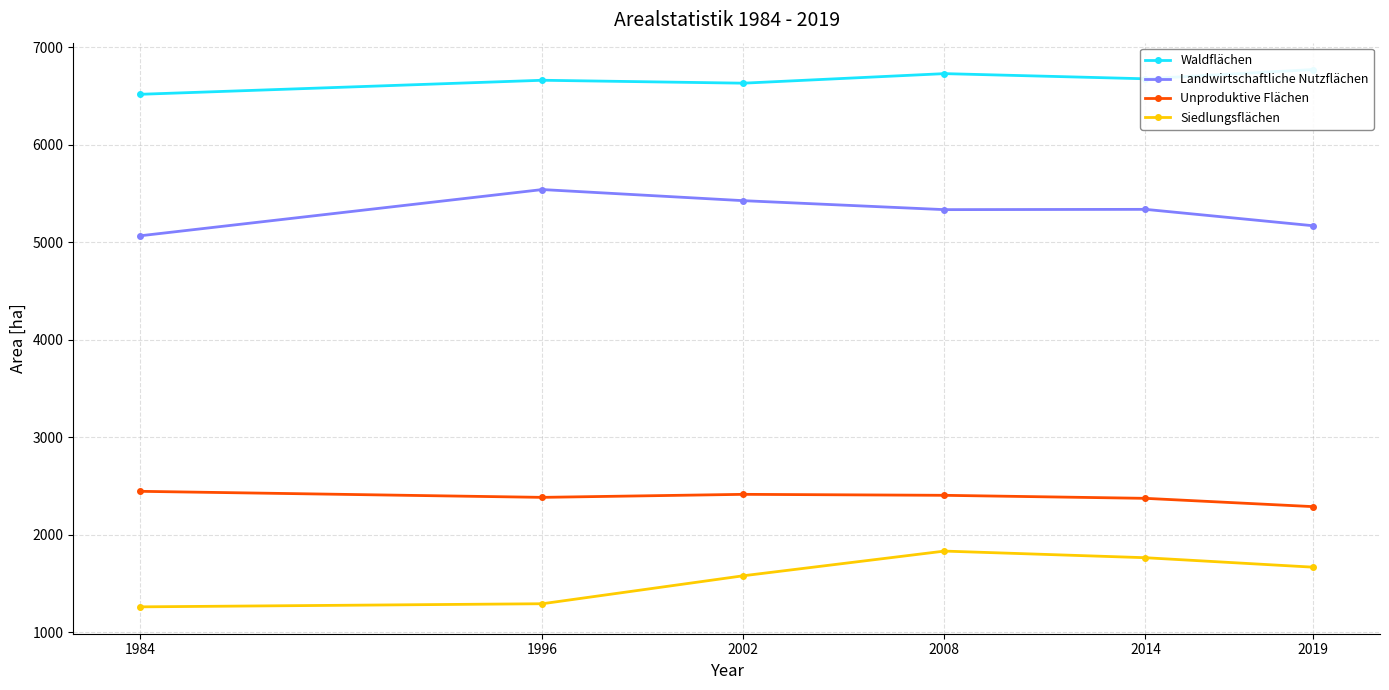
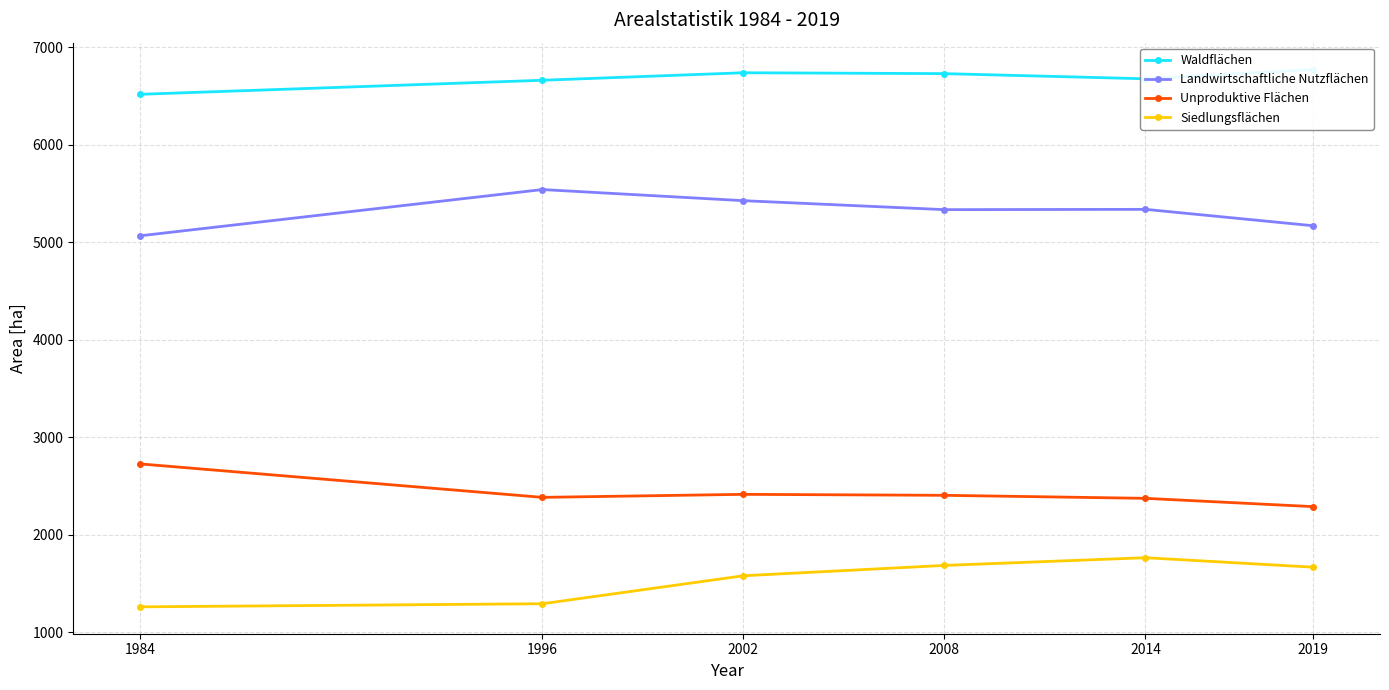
Unproduktive Flächen, 1984: 2400 -> 2700
Waldflächen, 2002: 6600 -> 6700
Siedlungsflächen, 2008: 1800 -> 1700
